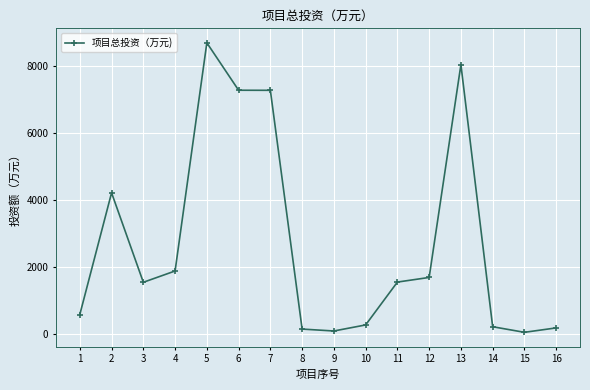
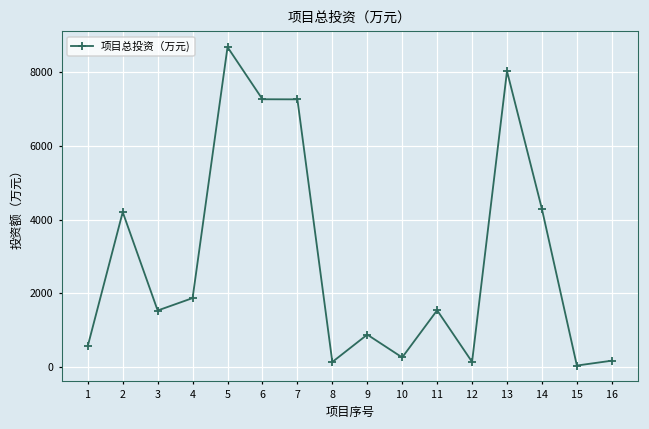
9: 100 -> 900
12: 1700 -> 100
14: 200 -> 4300
